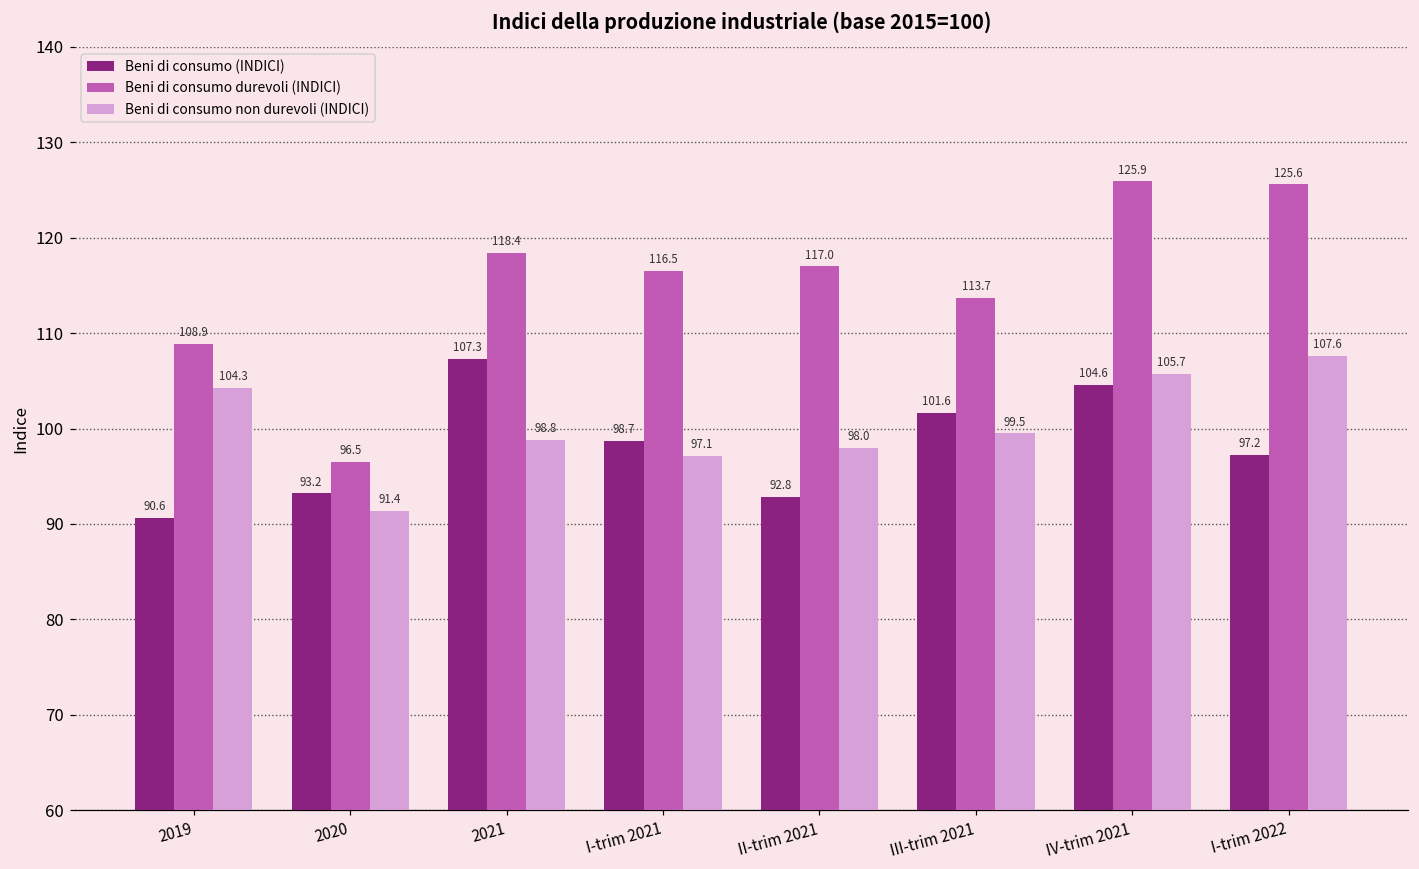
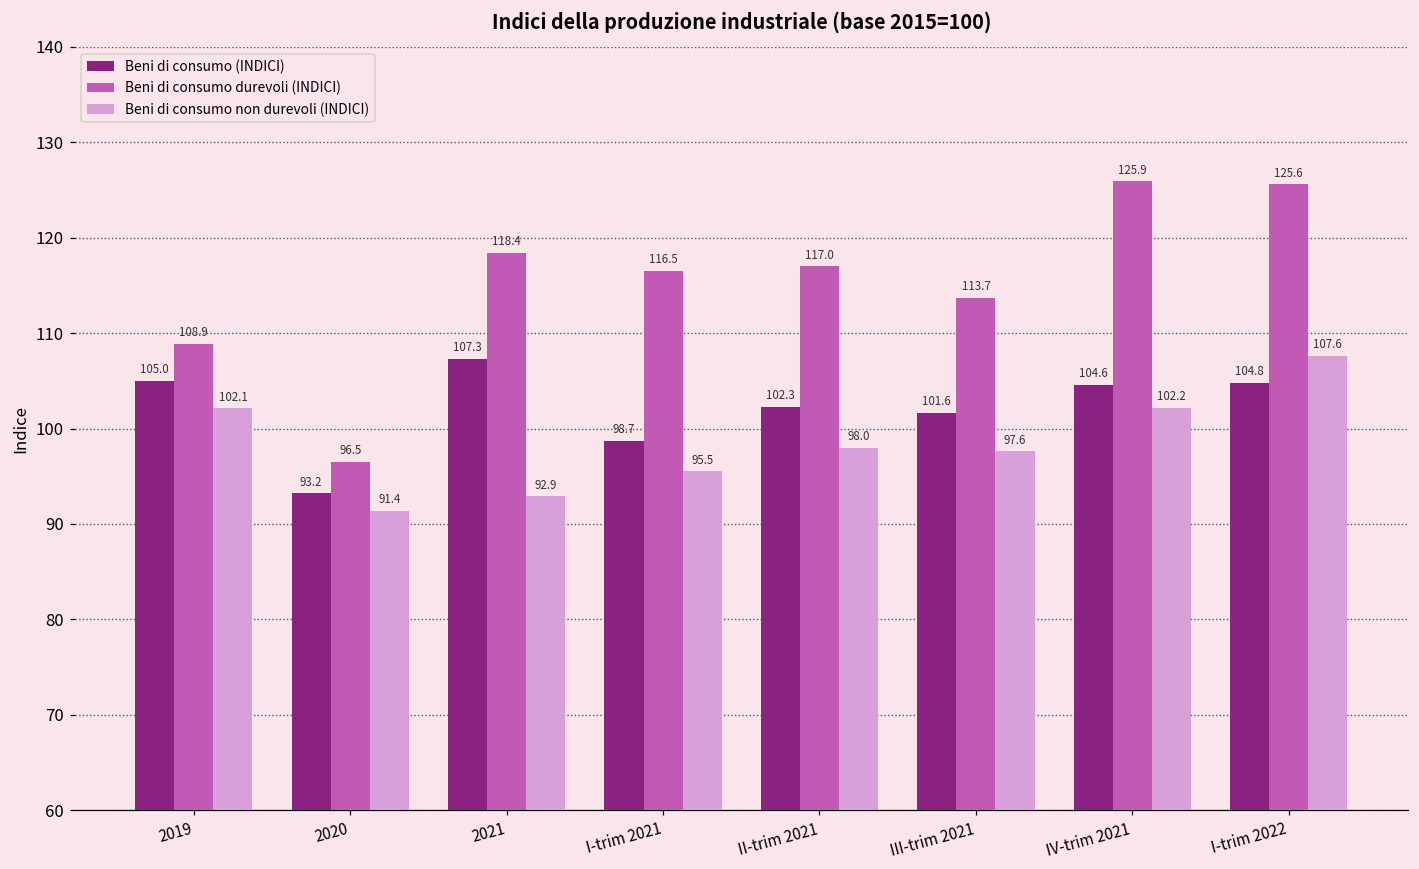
Beni di consumo (INDICI), 2019: 90.6 -> 105.0
Beni di consumo non durevoli (INDICI), 2019: 104.3 -> 102.1
Beni di consumo non durevoli (INDICI), 2021: 98.8 -> 92.9
Beni di consumo non durevoli (INDICI), I-trim 2021: 97.1 -> 95.5
Beni di consumo (INDICI), II-trim 2021: 92.8 -> 102.3
Beni di consumo non durevoli (INDICI), III-trim 2021: 99.5 -> 97.6
Beni di consumo non durevoli (INDICI), IV-trim 2021: 105.7 -> 102.2
Beni di consumo (INDICI), I-trim 2022: 97.2 -> 104.8
